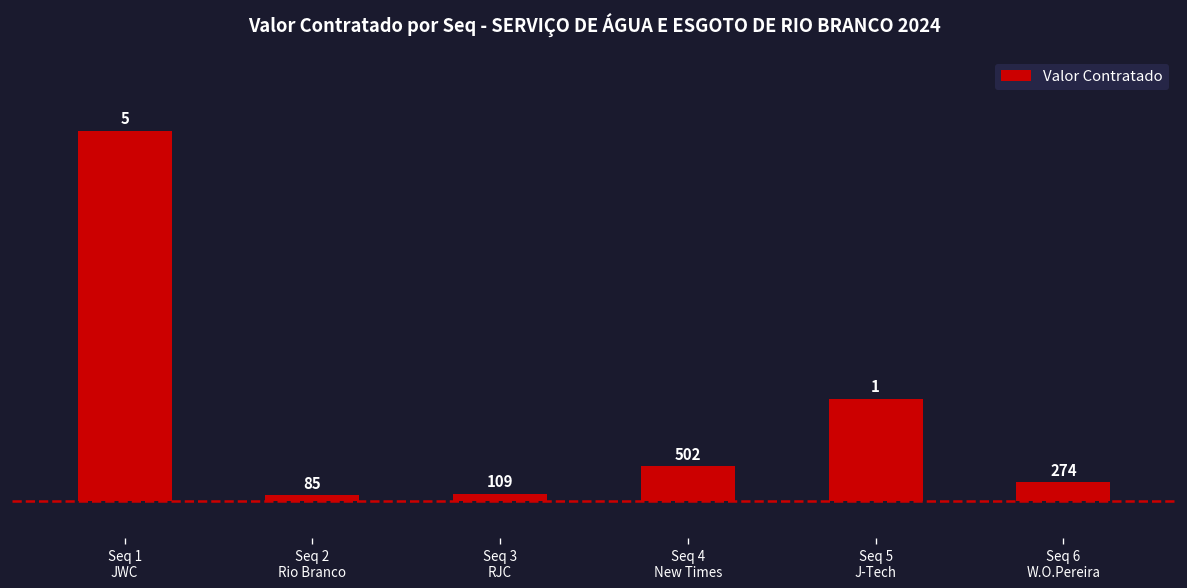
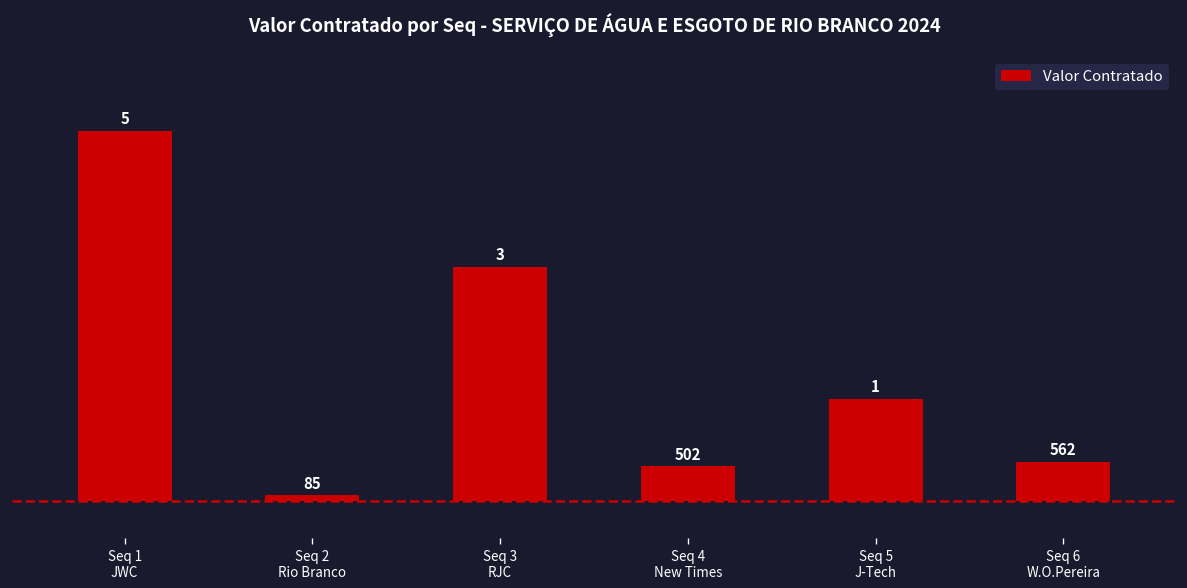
Seq 3 RJC: 109 -> 3
Seq 6 W.O.Pereira: 274 -> 562
